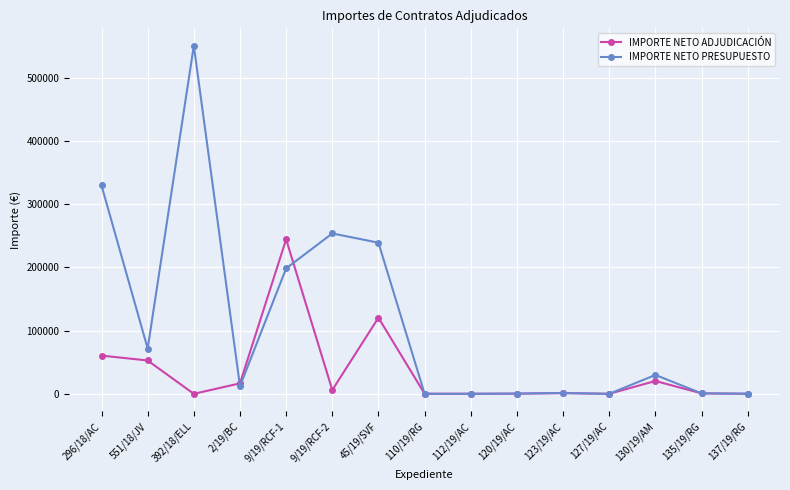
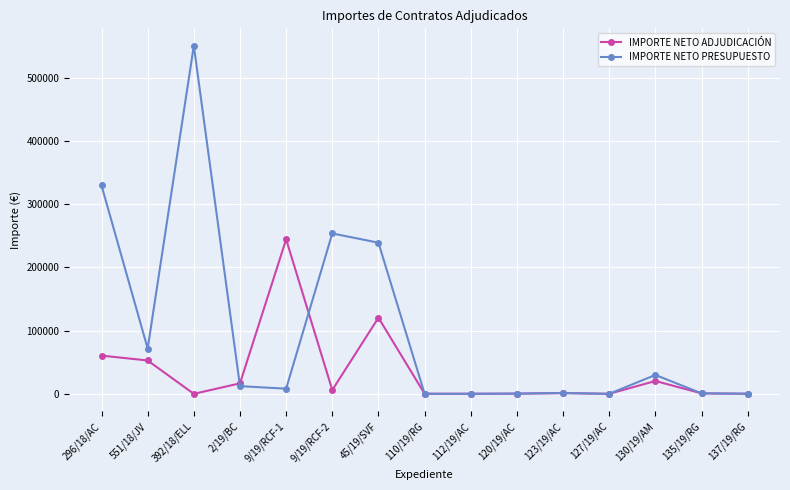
IMPORTE NETO PRESUPUESTO, 9/19/RCF-1: 200000 -> 10000
